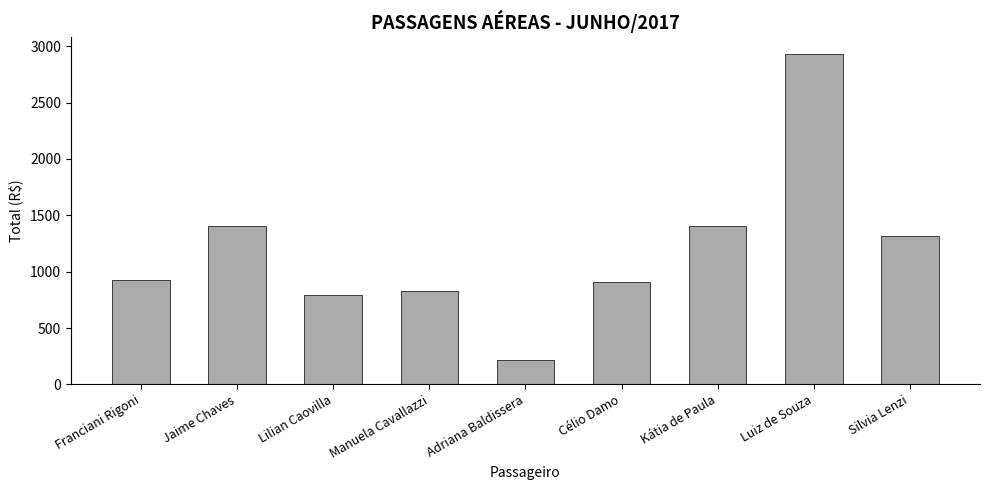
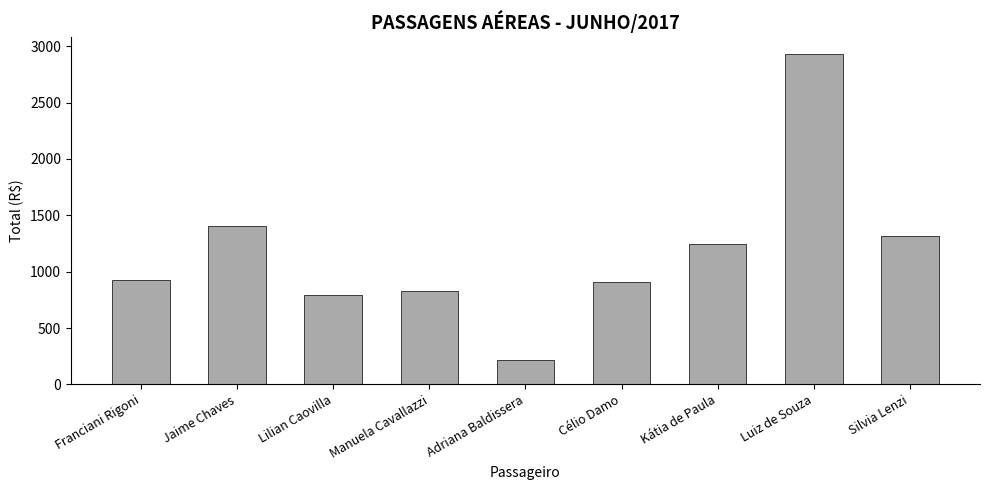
Kátia de Paula: 1410 -> 1240
